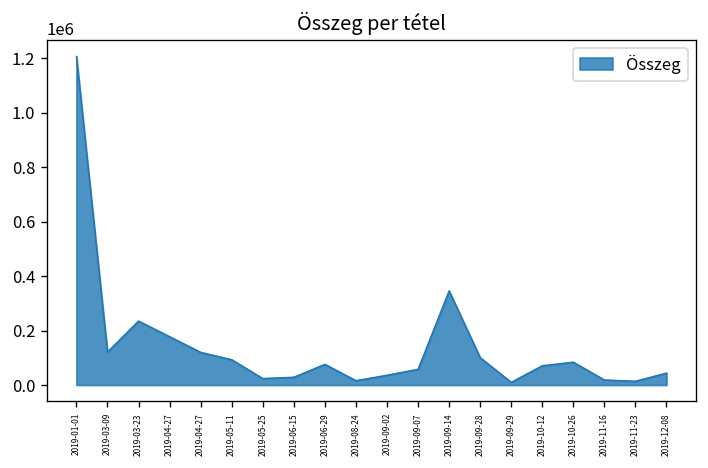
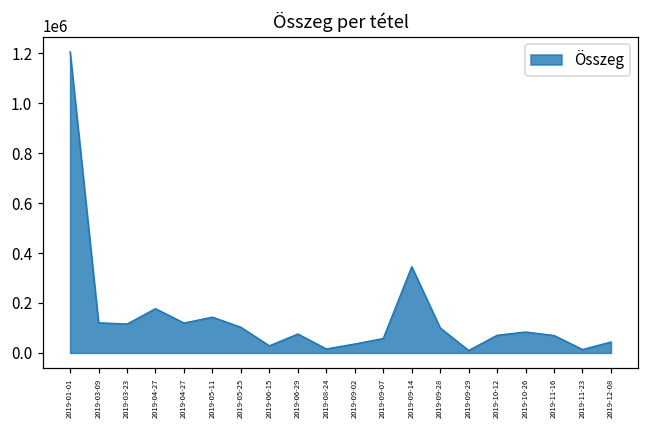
2019-03-23: 230000 -> 120000
2019-05-11: 90000 -> 140000
2019-05-25: 20000 -> 100000
2019-11-16: 20000 -> 70000
